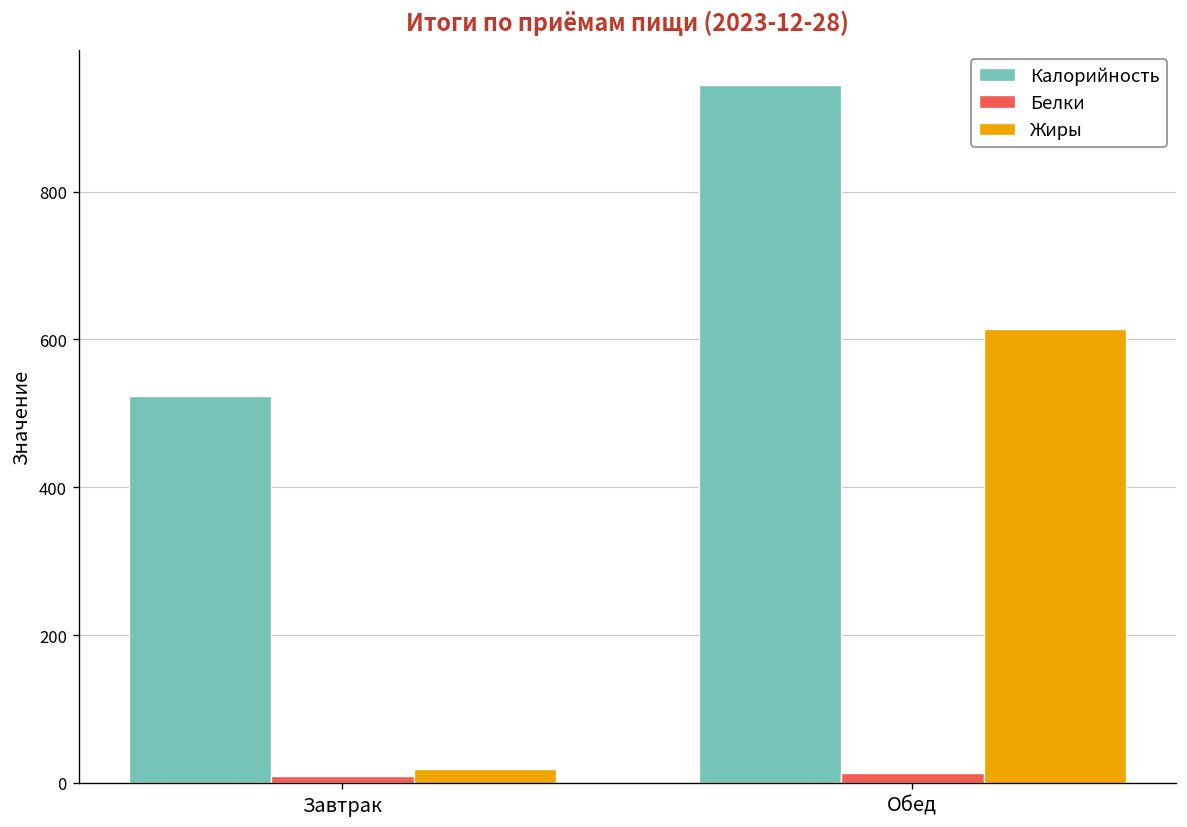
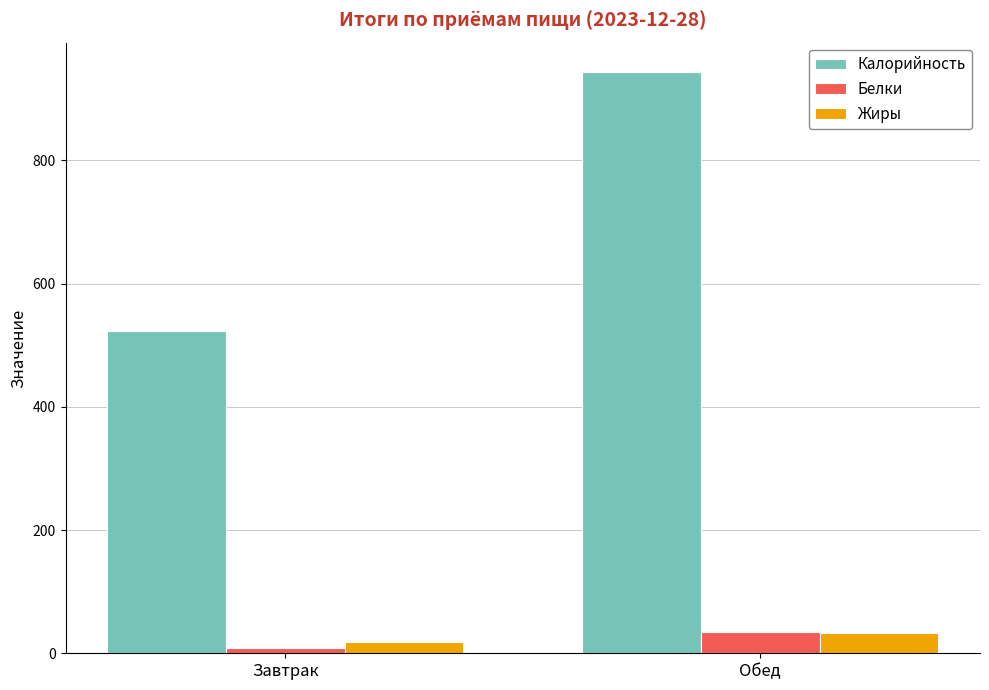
Белки, Обед: 10 -> 40
Жиры, Обед: 610 -> 30
